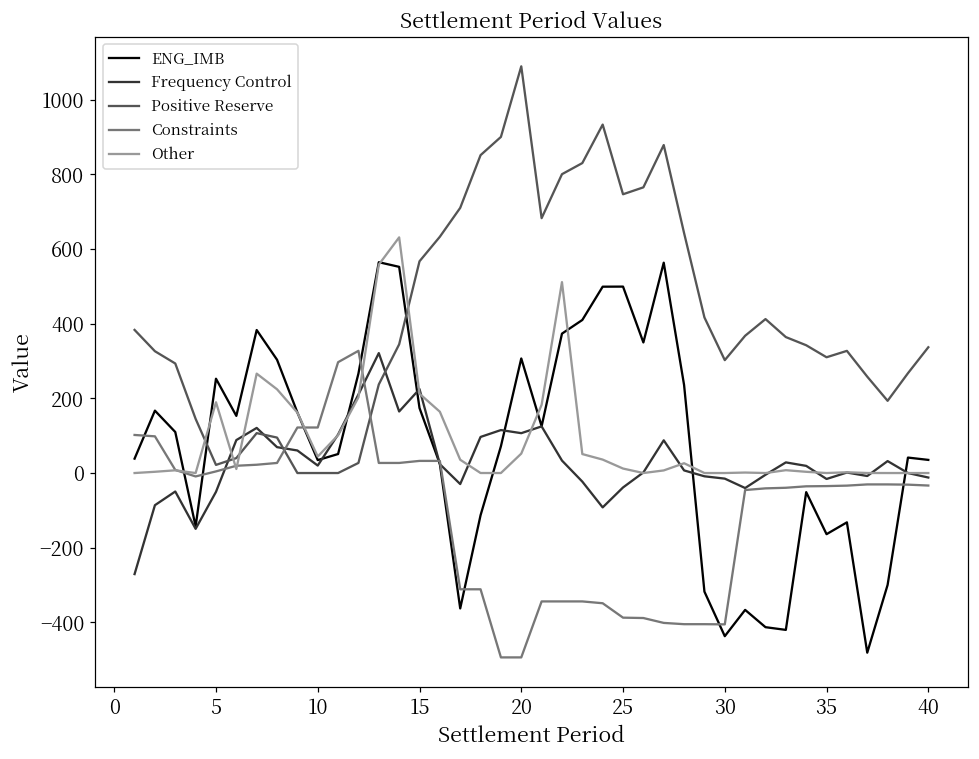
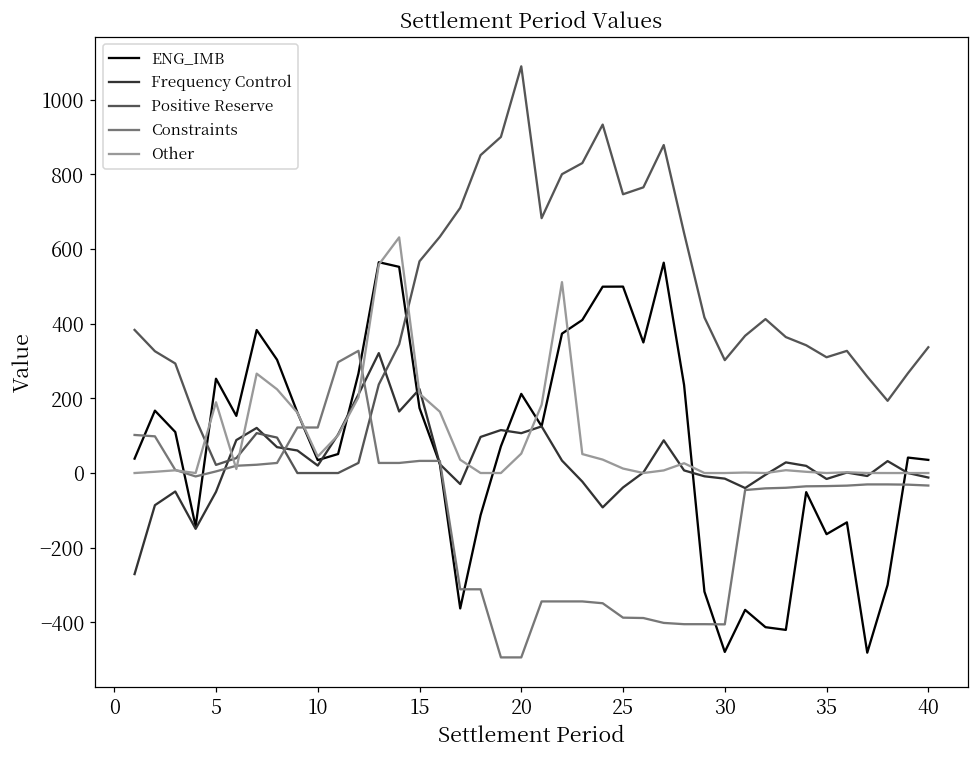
ENG_IMB, 20: 310 -> 210
ENG_IMB, 30: -440 -> -480
